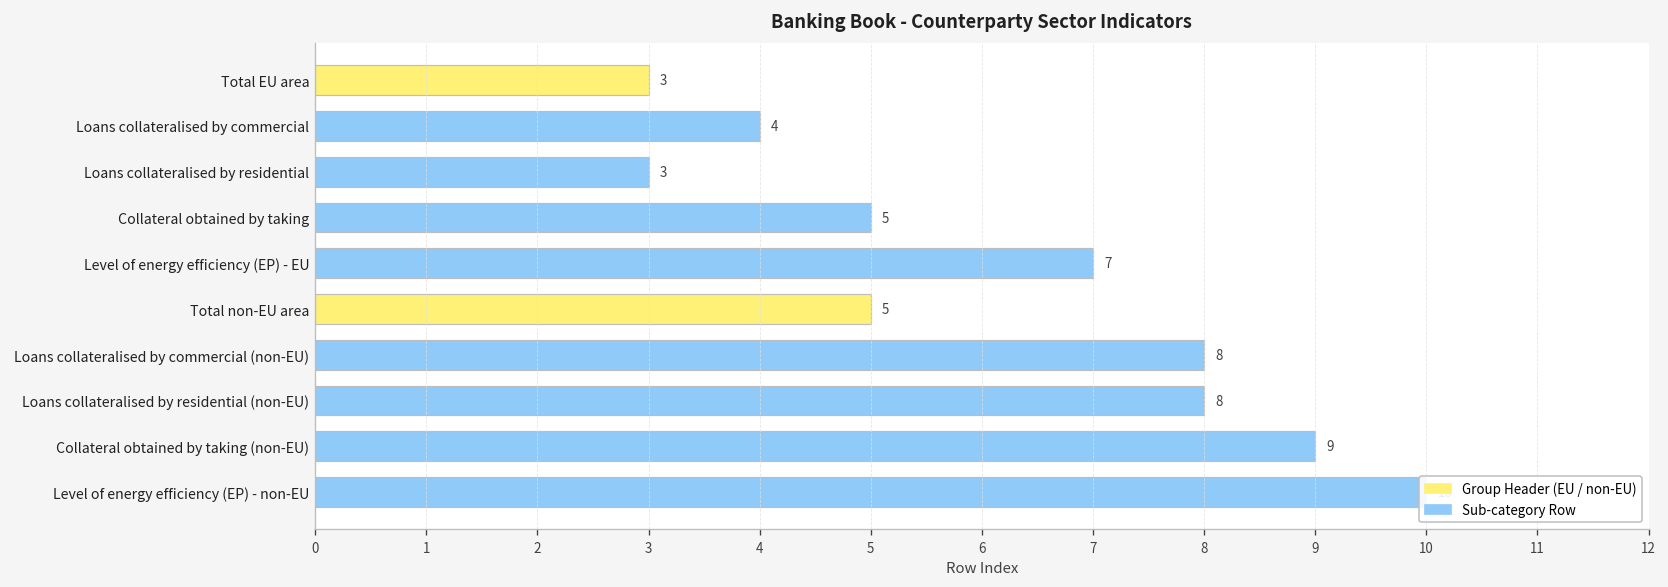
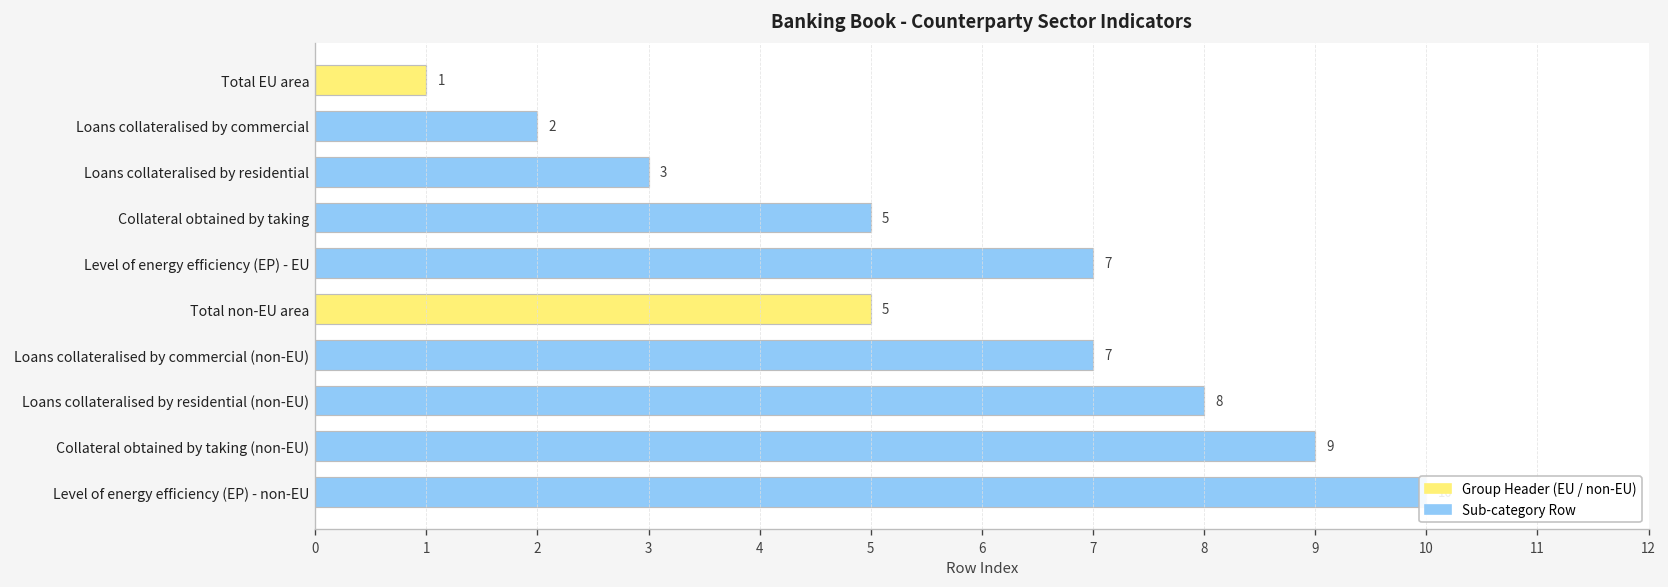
Total EU area: 3 -> 1
Loans collateralised by commercial: 4 -> 2
Loans collateralised by commercial (non-EU): 8 -> 7
